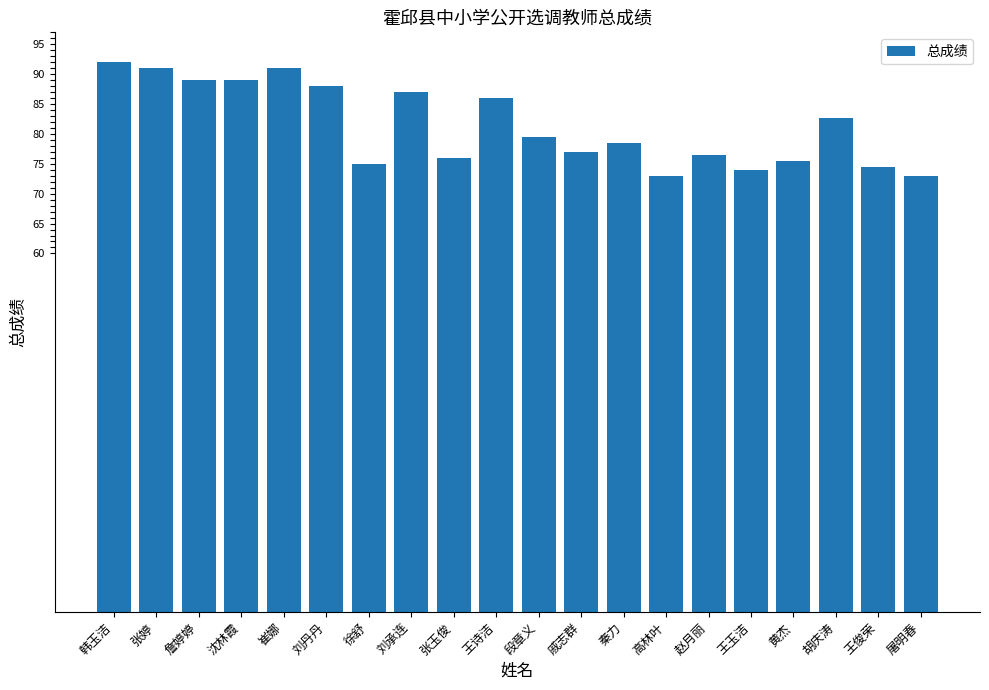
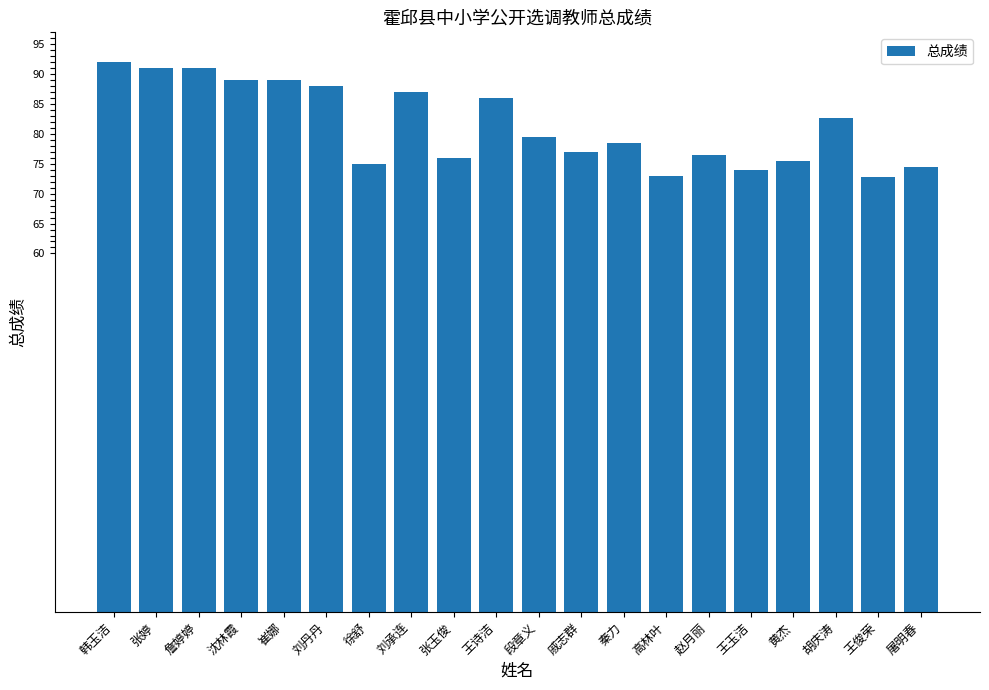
詹婷婷: 89 -> 91
崔娜: 91 -> 89
王俊荣: 75 -> 73
屠明春: 73 -> 75
